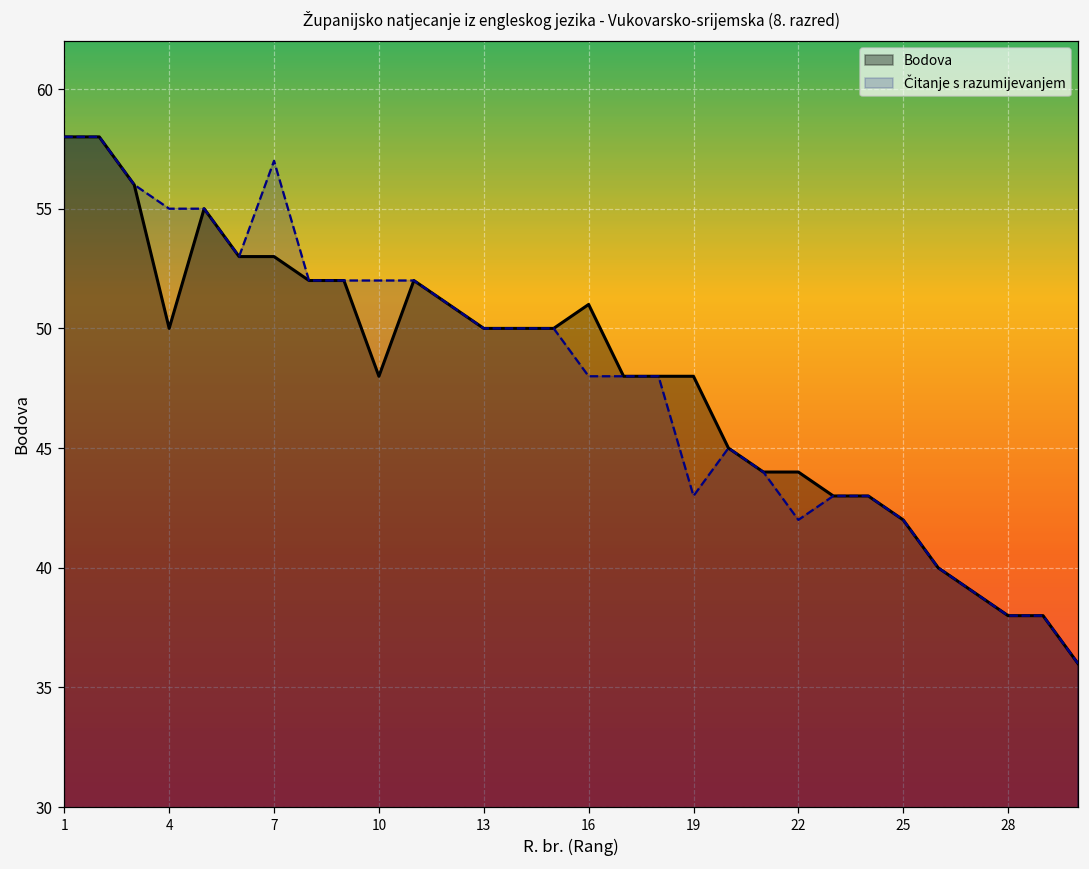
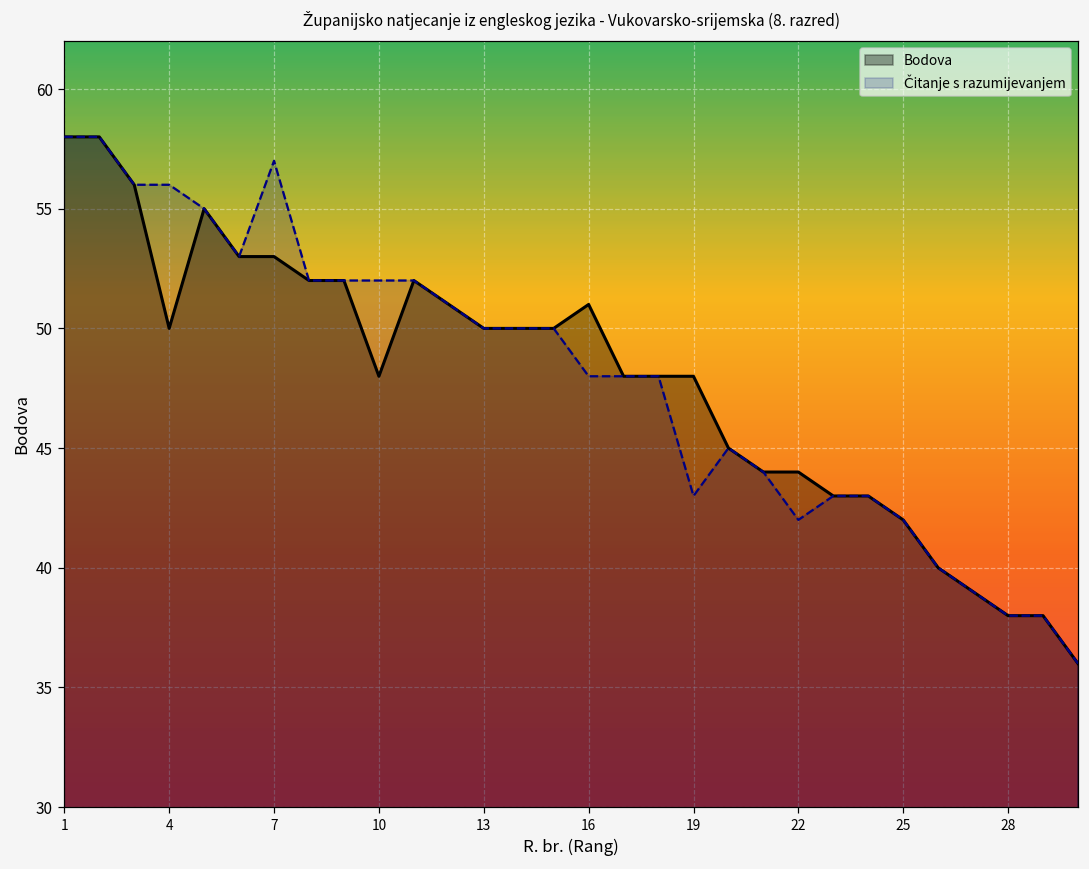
Čitanje s razumijevanjem, 4: 55 -> 56
